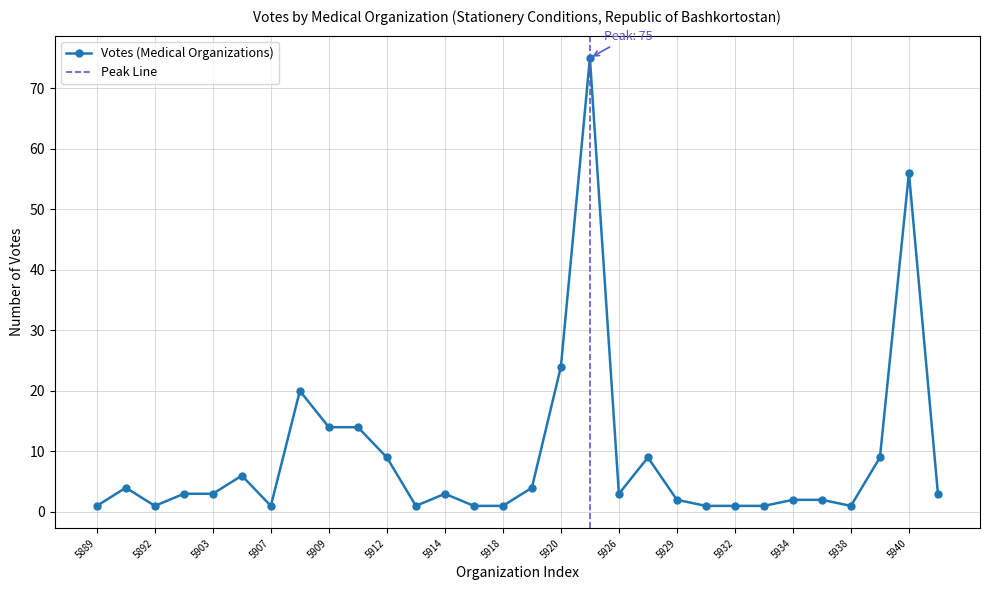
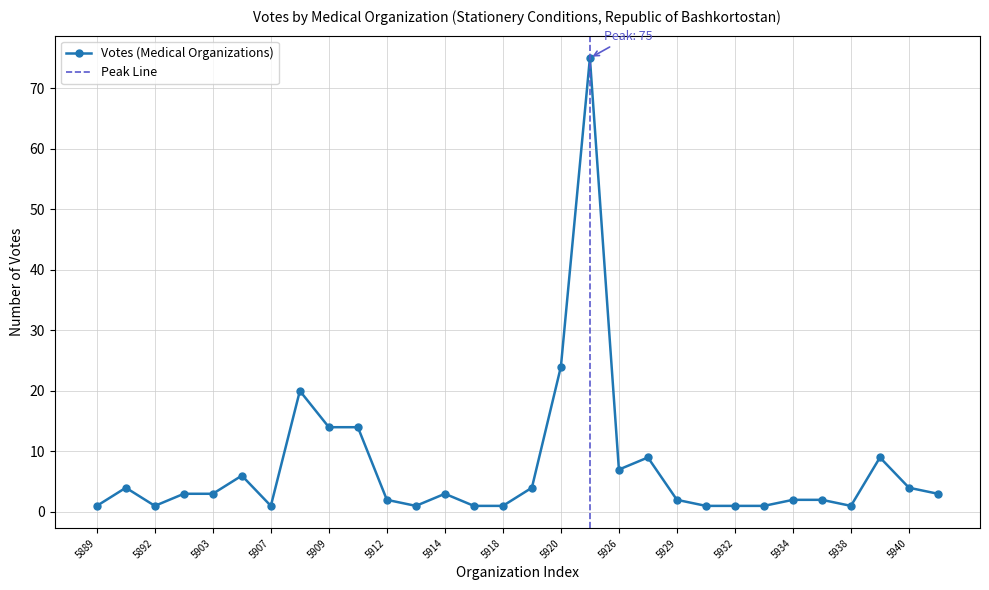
5912: 9 -> 2
5926: 3 -> 7
5940: 56 -> 4
